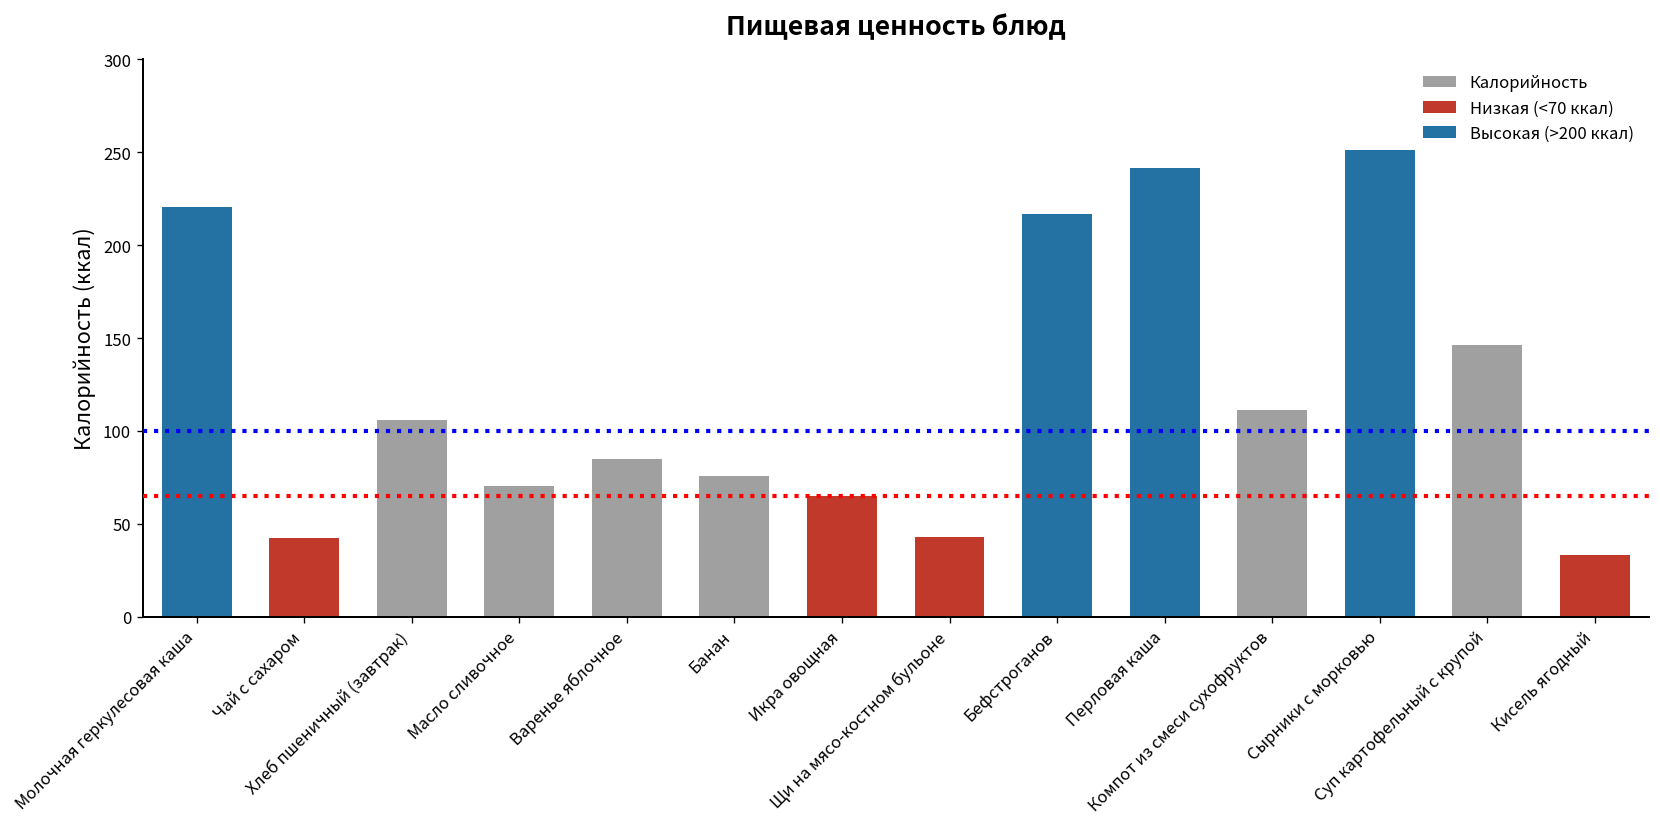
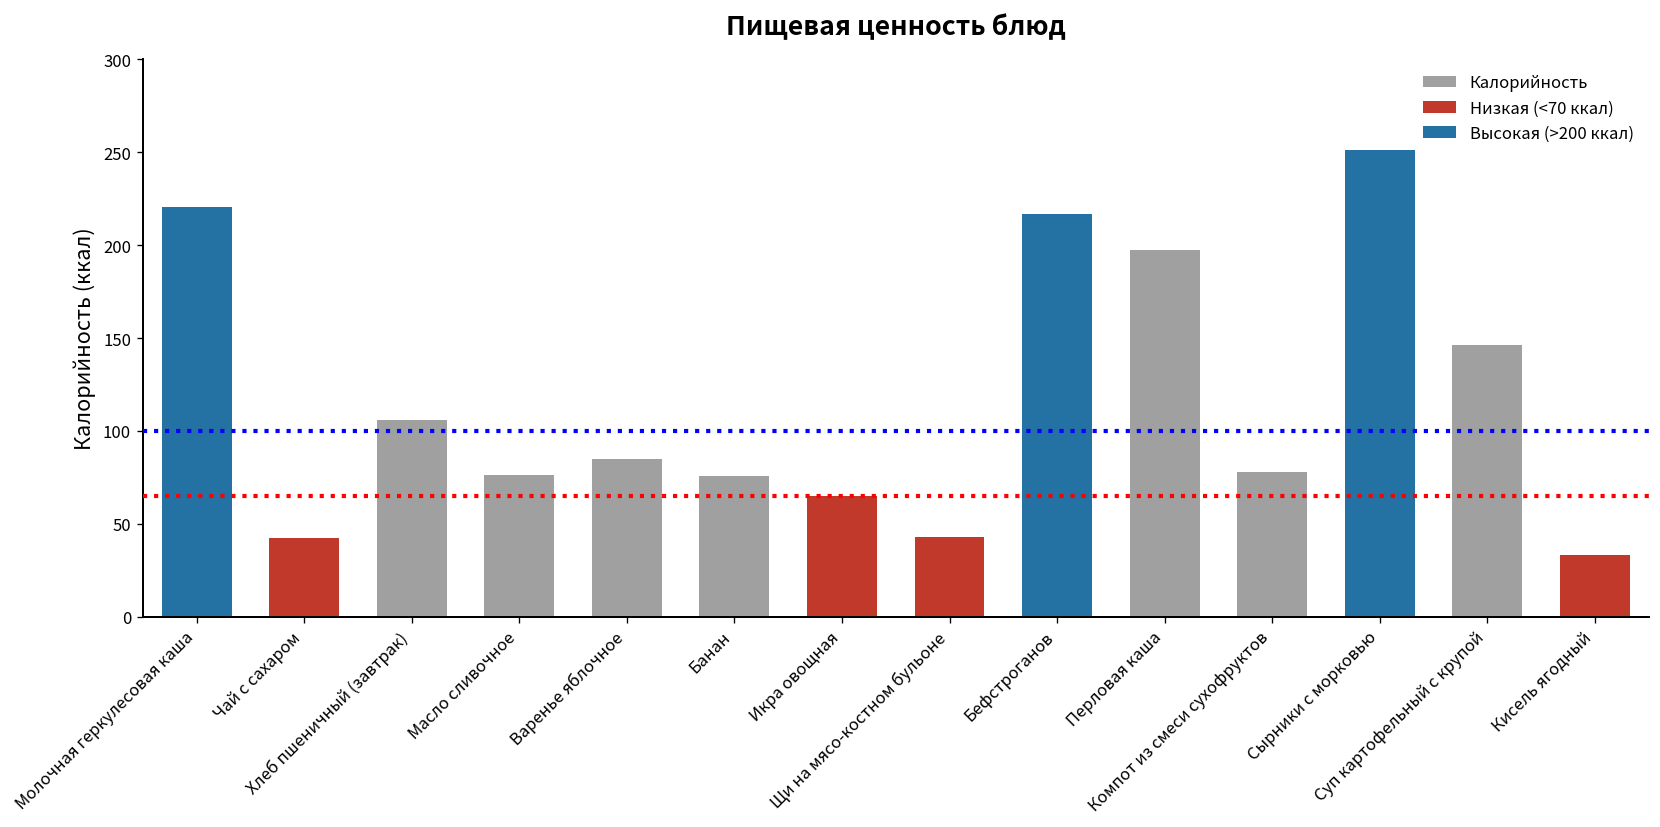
Масло сливочное: 71 -> 76
Перловая каша: 242 -> 197
Компот из смеси сухофруктов: 111 -> 78
